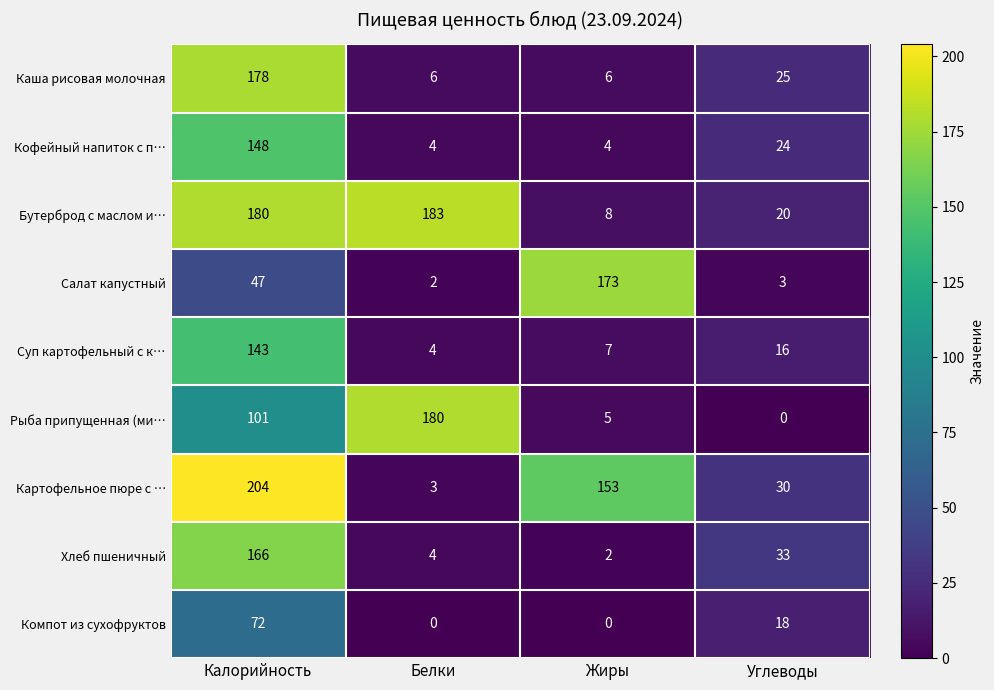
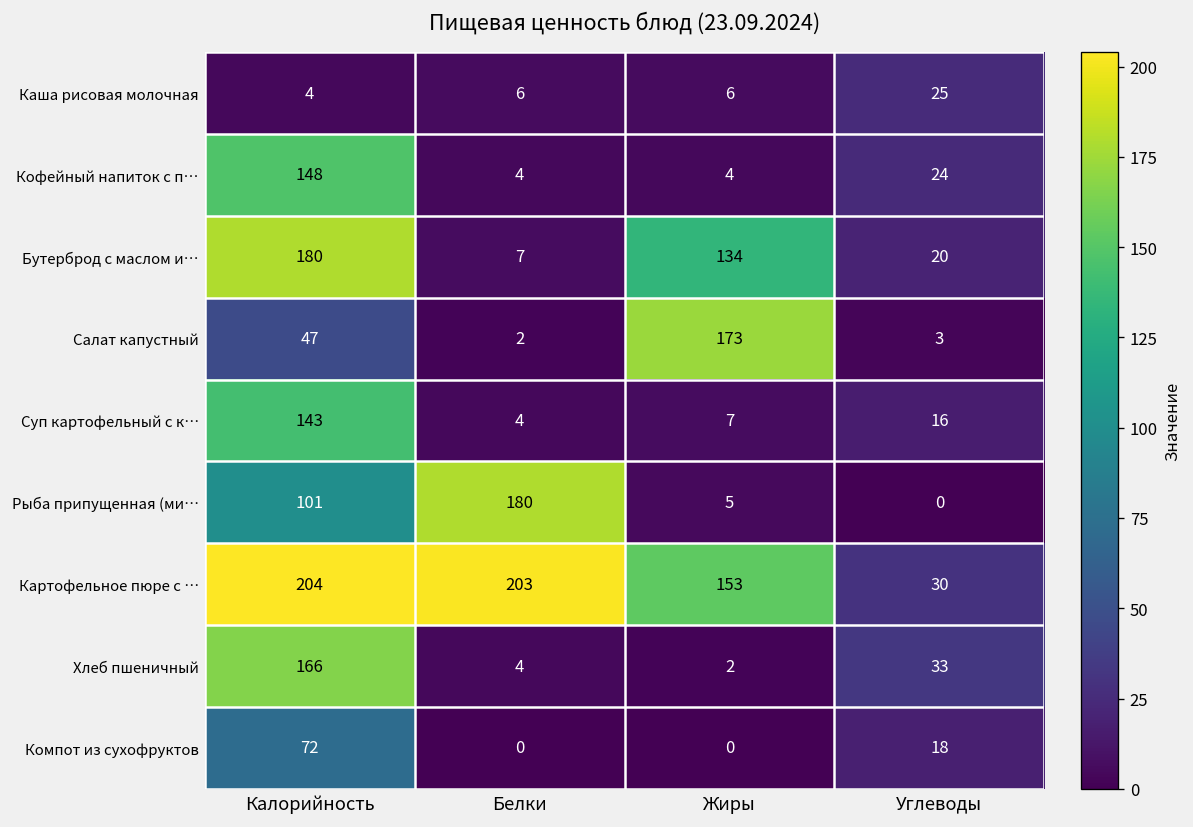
Каша рисовая молочная, Калорийность: 178 -> 4
Бутерброд с маслом и…, Белки: 183 -> 7
Бутерброд с маслом и…, Жиры: 8 -> 134
Картофельное пюре с …, Белки: 3 -> 203
